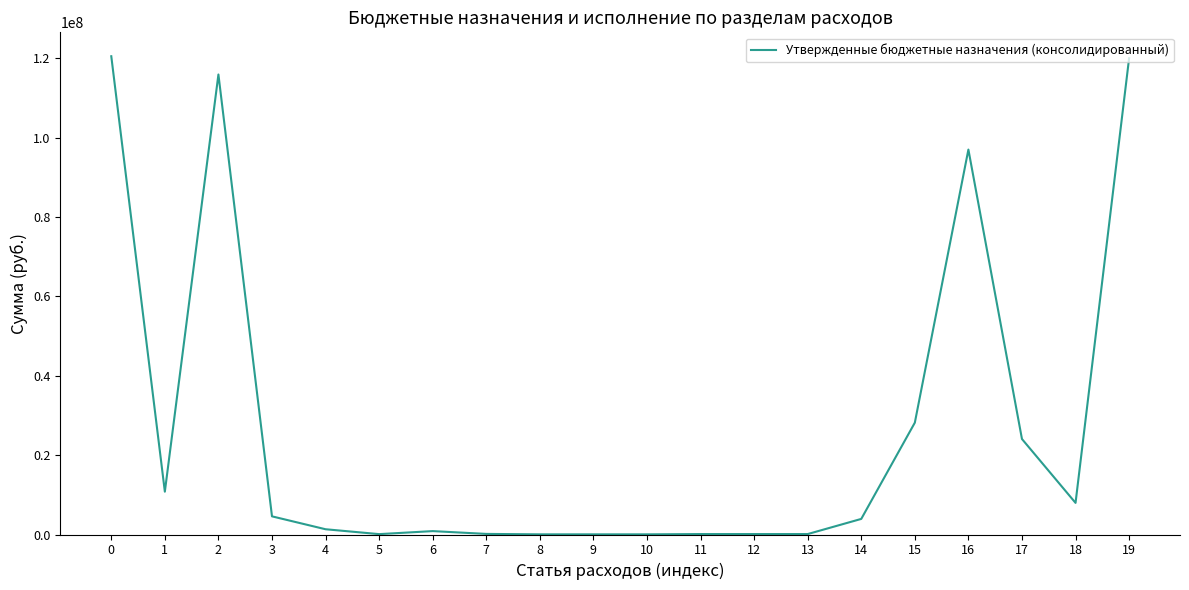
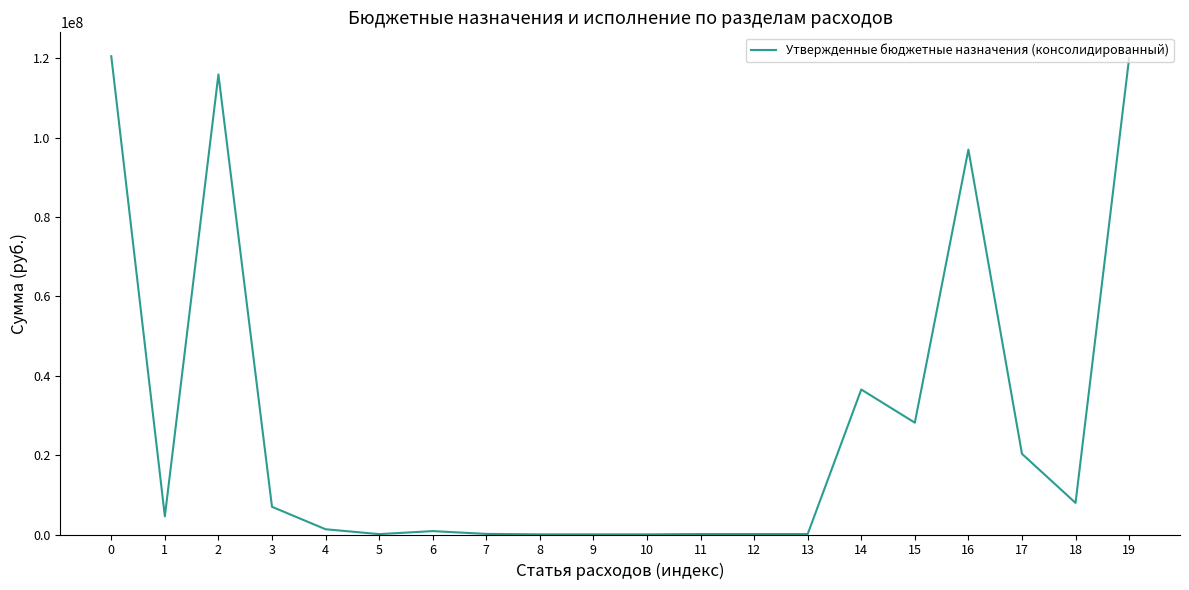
1: 11000000 -> 5000000
3: 5000000 -> 7000000
14: 4000000 -> 37000000
17: 24000000 -> 20000000
